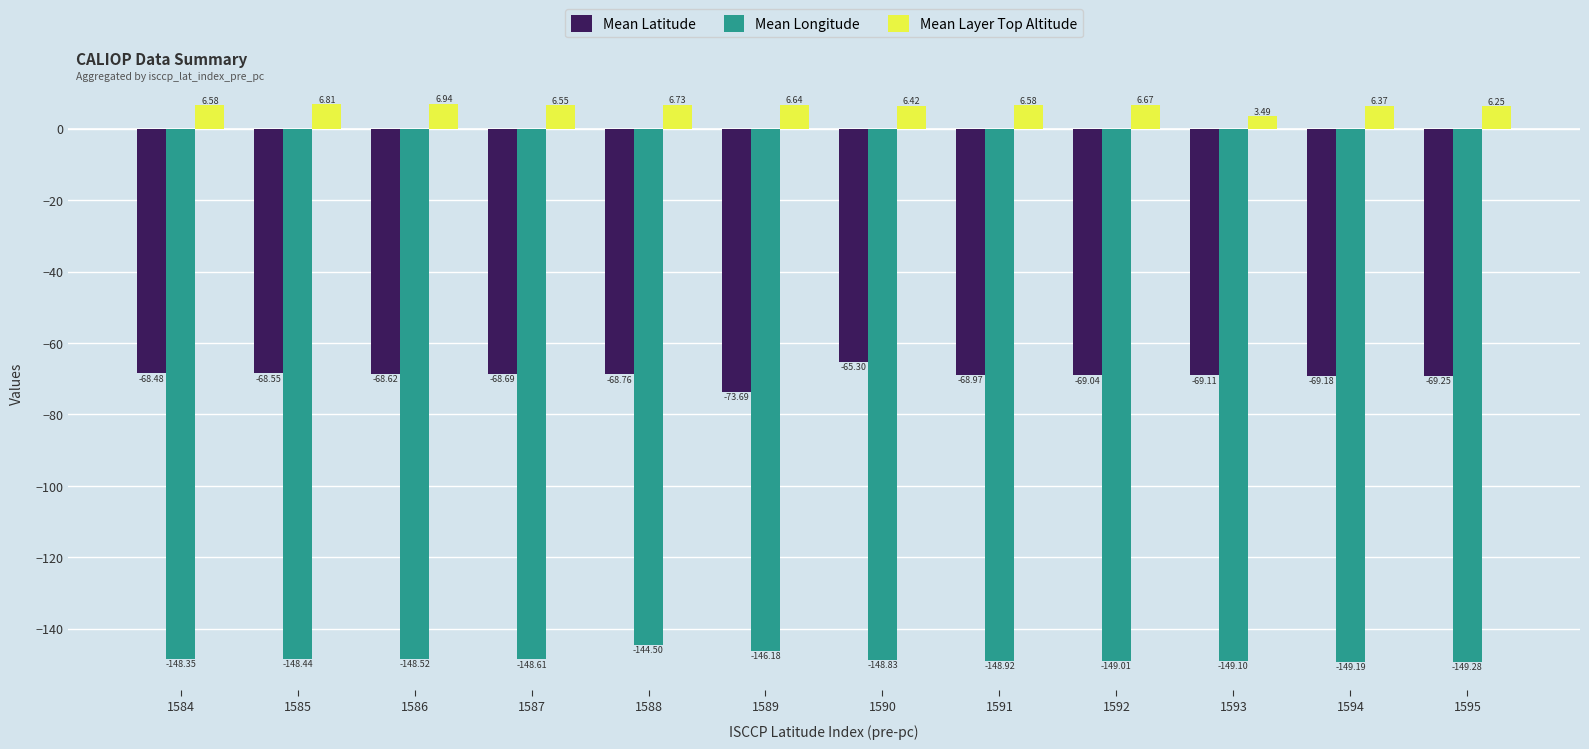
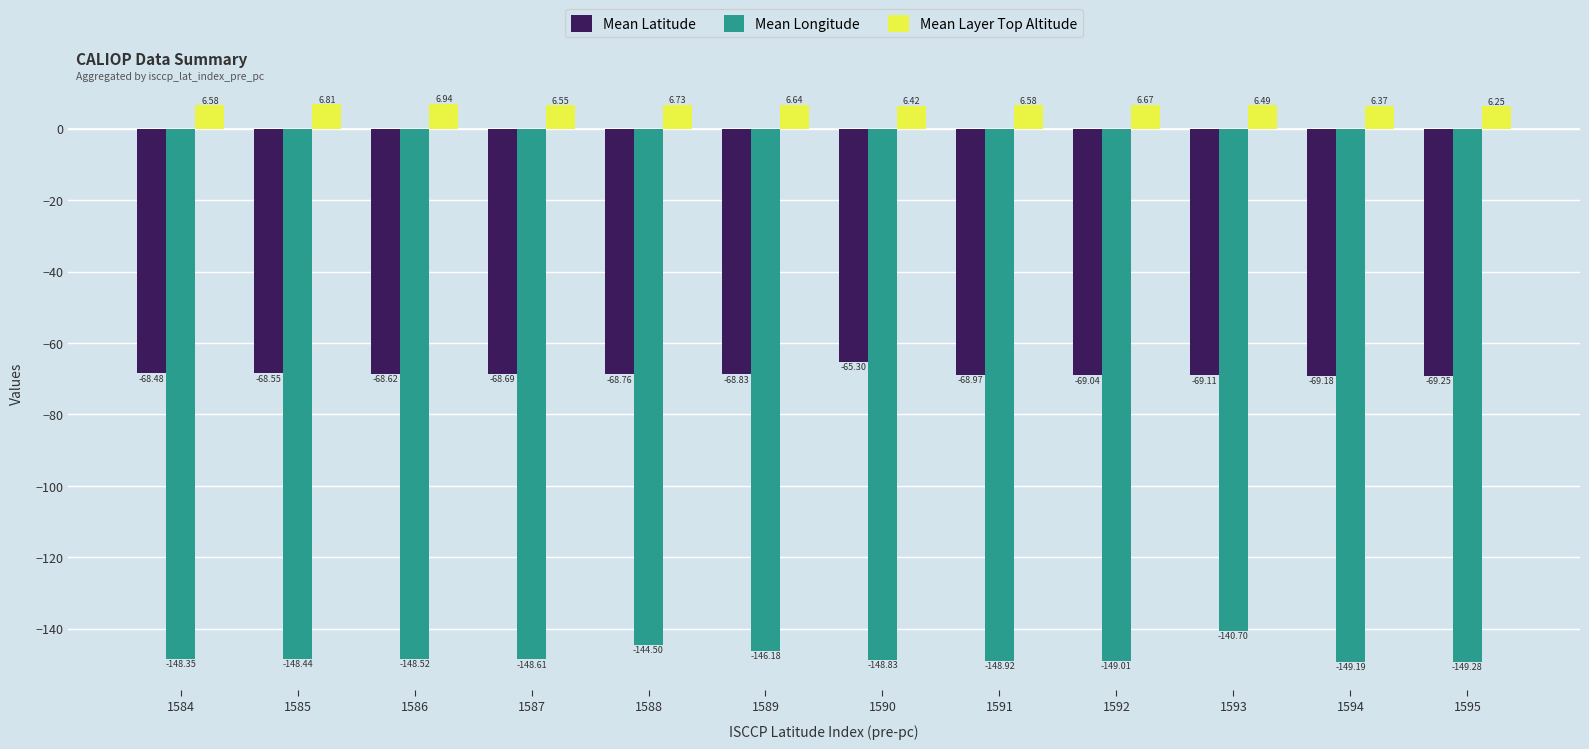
Mean Latitude, 1589: -73.69 -> -68.83
Mean Longitude, 1593: -149.10 -> -140.70
Mean Layer Top Altitude, 1593: 3.49 -> 6.49
